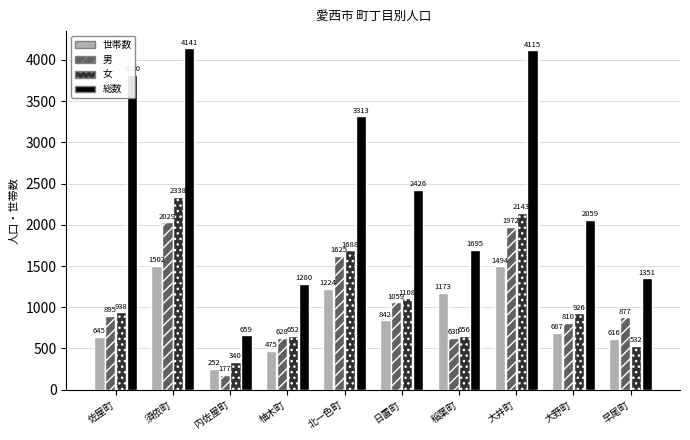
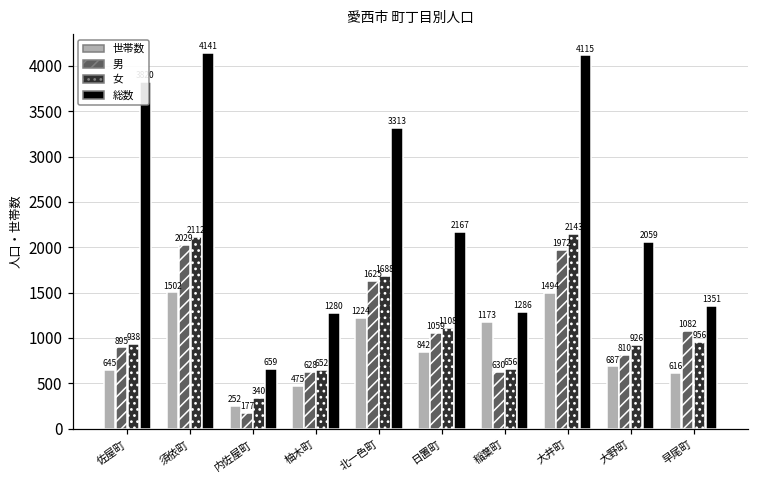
女, 須依町: 2338 -> 2112
総数, 日置町: 2426 -> 2167
総数, 稲葉町: 1695 -> 1286
男, 早尾町: 877 -> 1082
女, 早尾町: 532 -> 956
